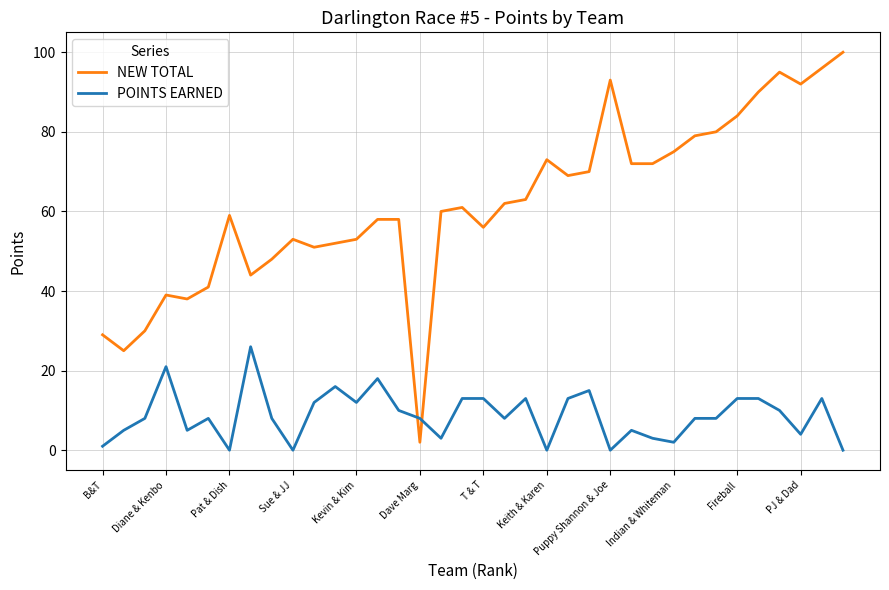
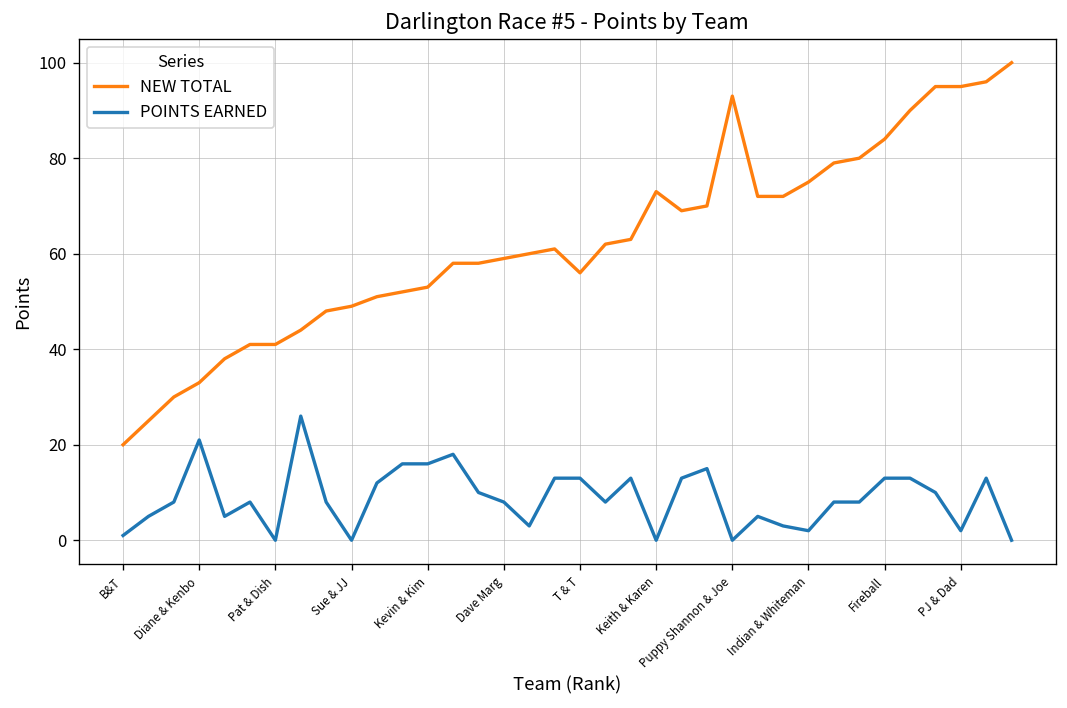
NEW TOTAL, B&T: 29 -> 20
NEW TOTAL, Diane & Kenbo: 39 -> 33
NEW TOTAL, Pat & Dish: 59 -> 41
NEW TOTAL, Sue & JJ: 53 -> 49
POINTS EARNED, Kevin & Kim: 12 -> 16
NEW TOTAL, Dave Marg: 2 -> 59
NEW TOTAL, PJ & Dad: 92 -> 95
POINTS EARNED, PJ & Dad: 4 -> 2
